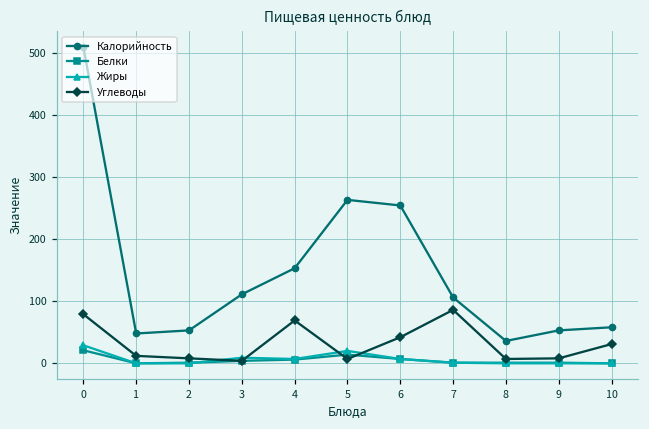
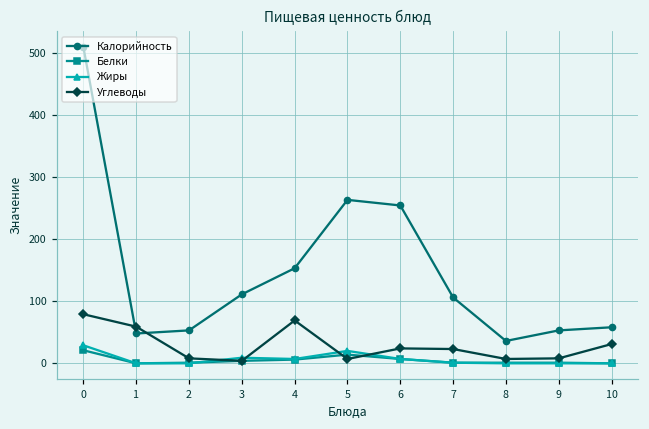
Углеводы, 1: 10 -> 60
Углеводы, 6: 40 -> 20
Углеводы, 7: 90 -> 20
